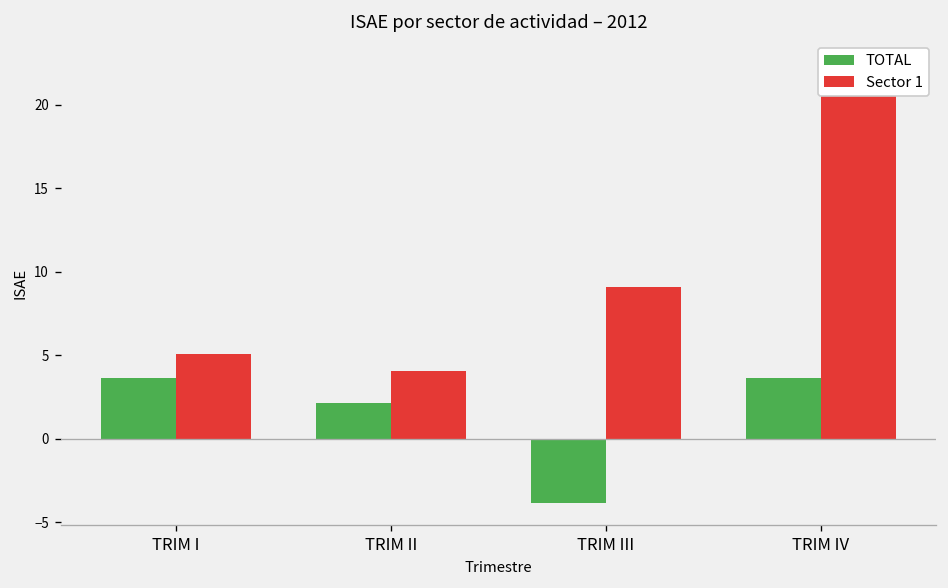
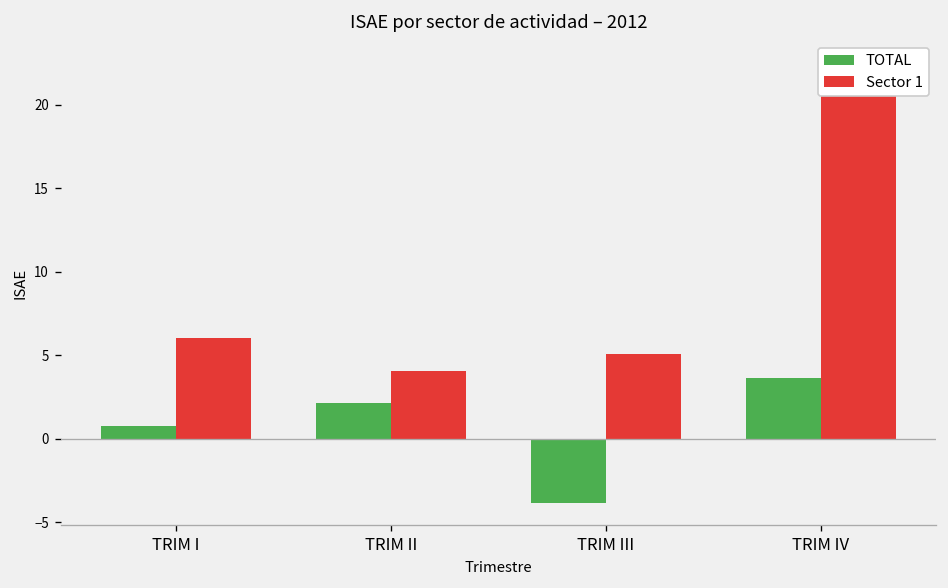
TOTAL, TRIM I: 3.7 -> 0.7
Sector 1, TRIM I: 5.1 -> 6.0
Sector 1, TRIM III: 9.1 -> 5.1
